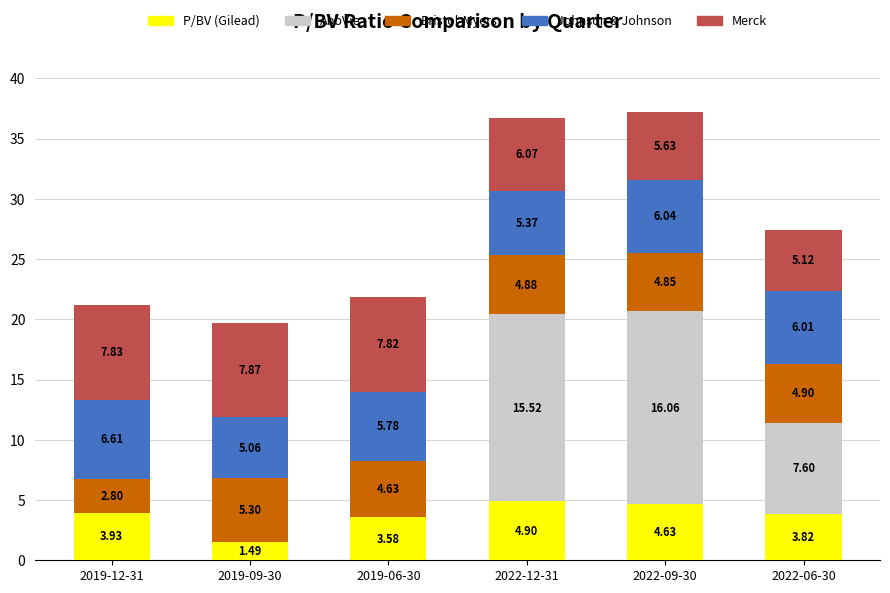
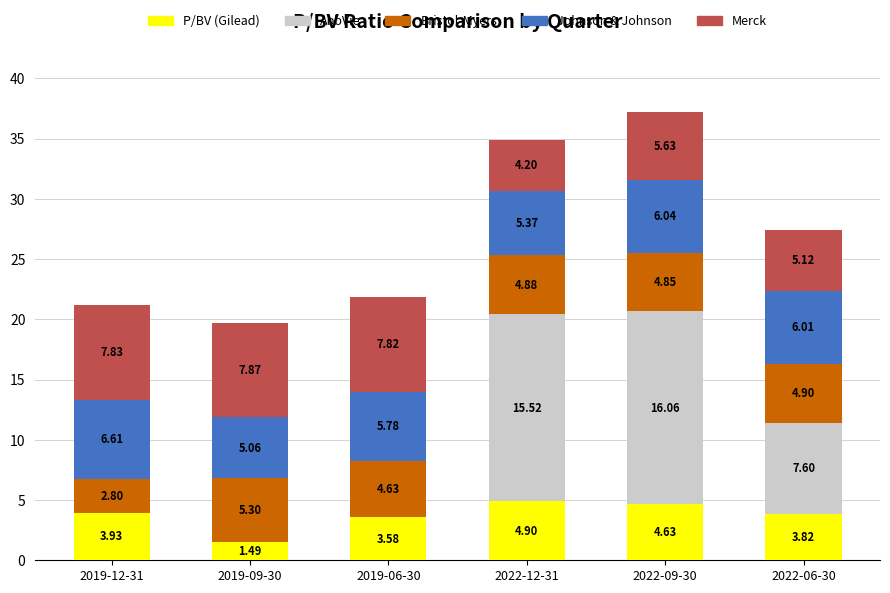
Merck, 2022-12-31: 6.07 -> 4.20
